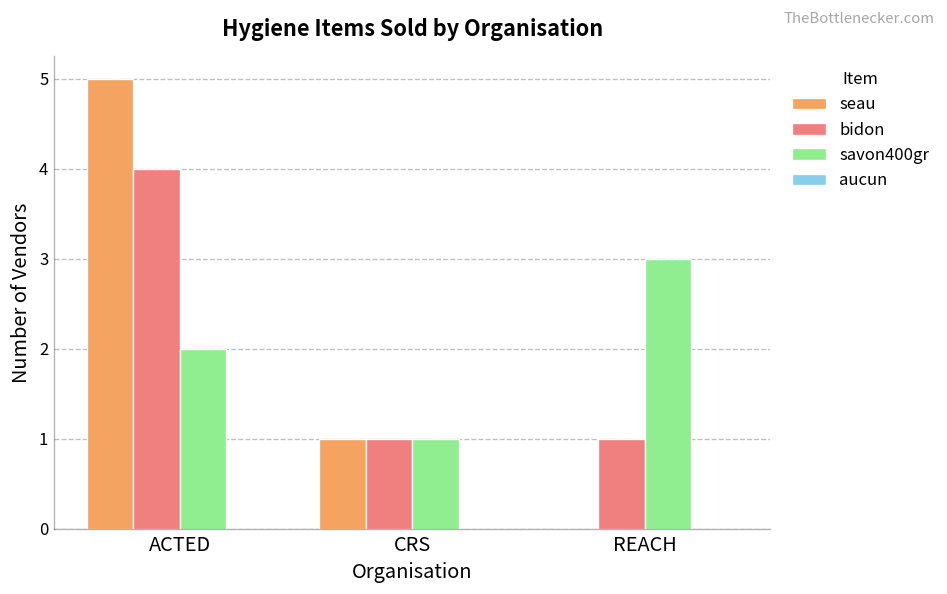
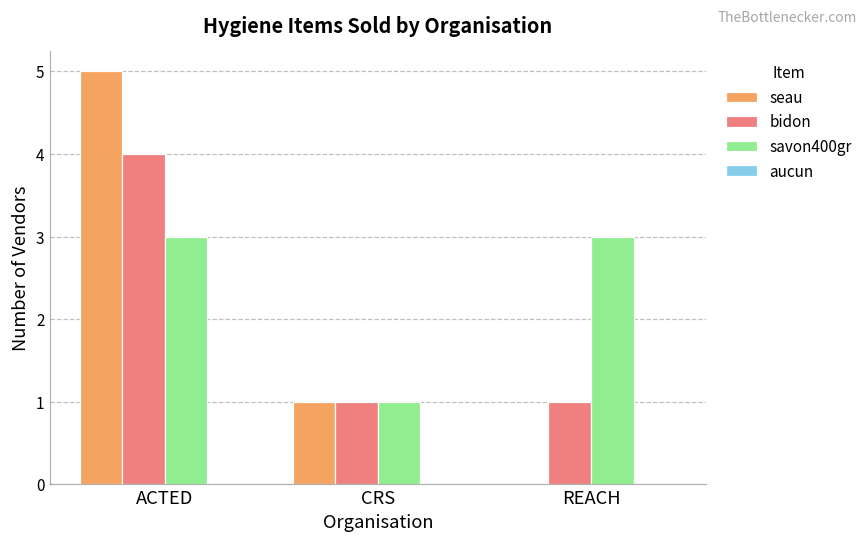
savon400gr, ACTED: 2 -> 3
